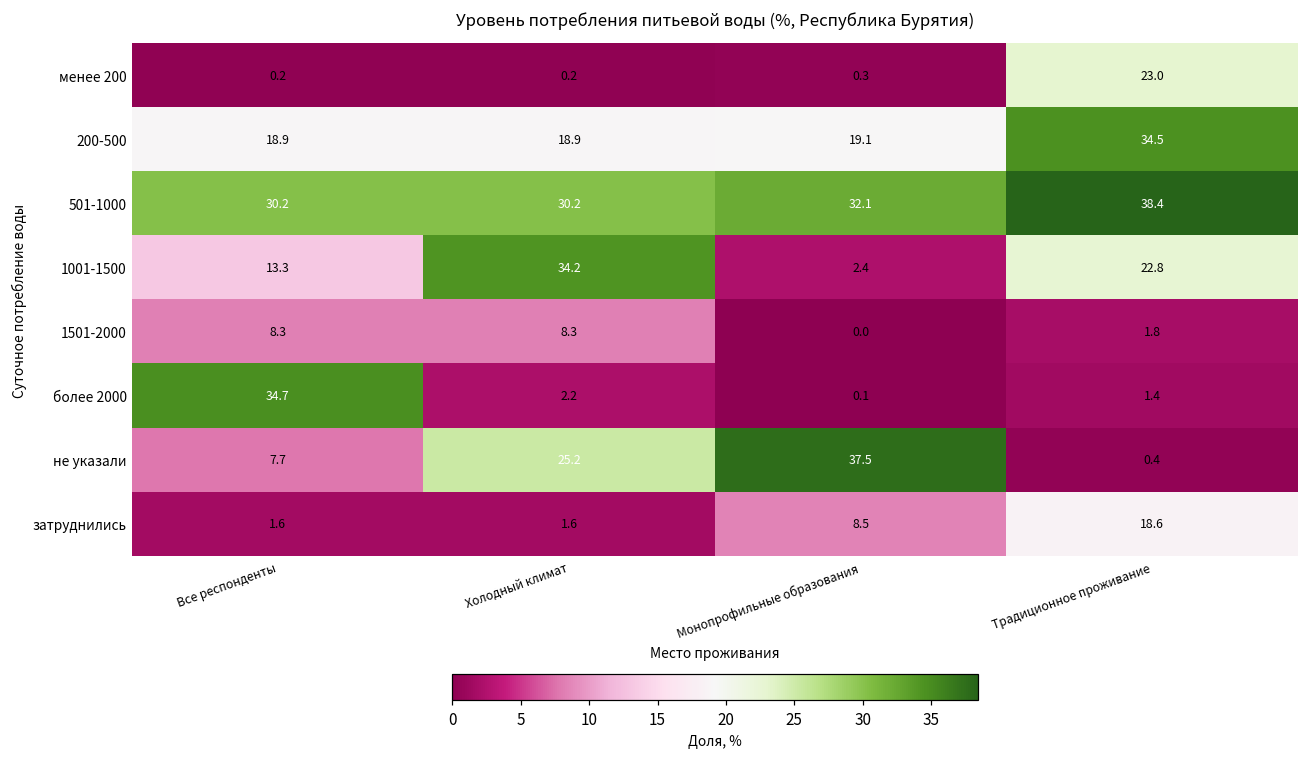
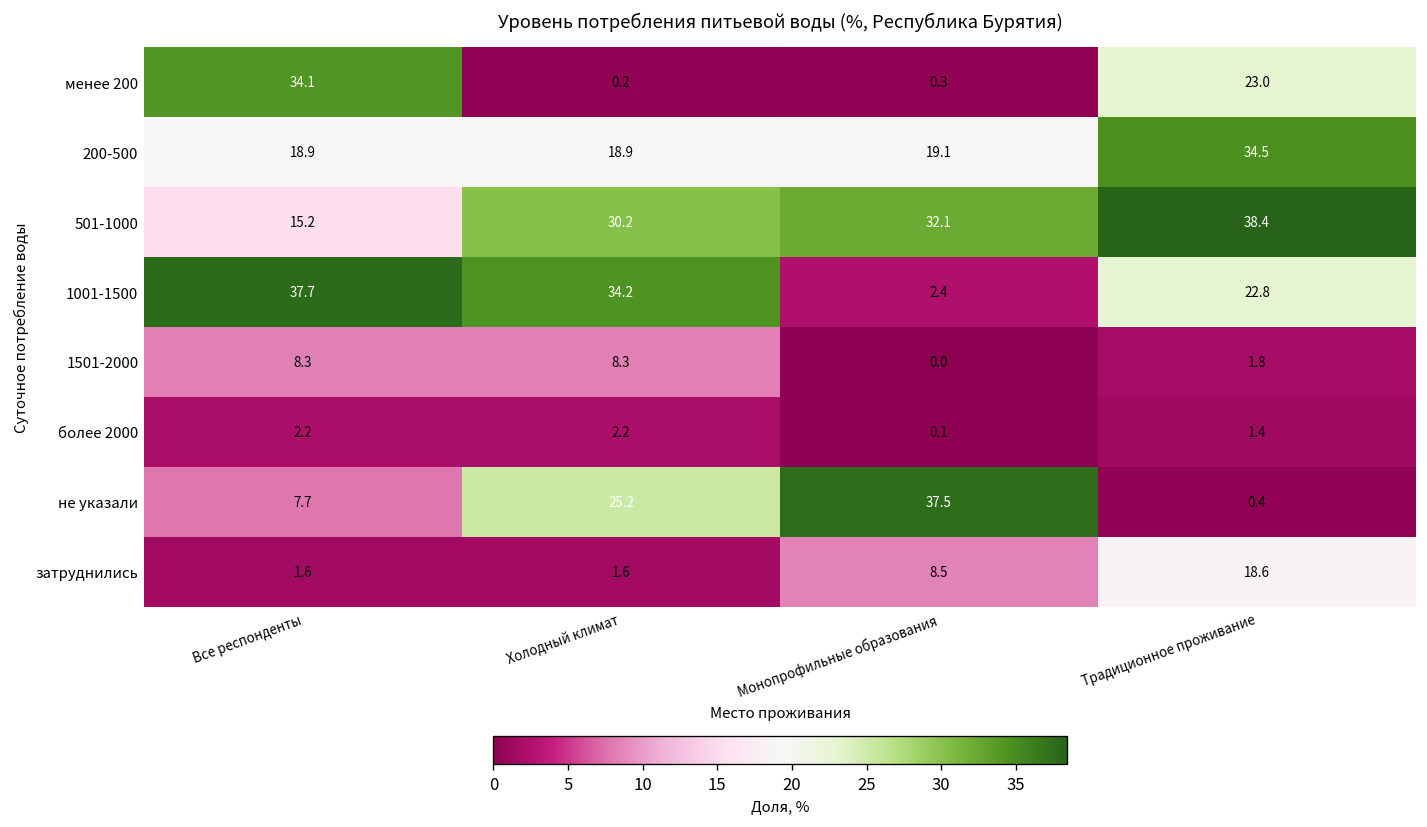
менее 200, Все респонденты: 0.2 -> 34.1
501-1000, Все респонденты: 30.2 -> 15.2
1001-1500, Все респонденты: 13.3 -> 37.7
более 2000, Все респонденты: 34.7 -> 2.2
